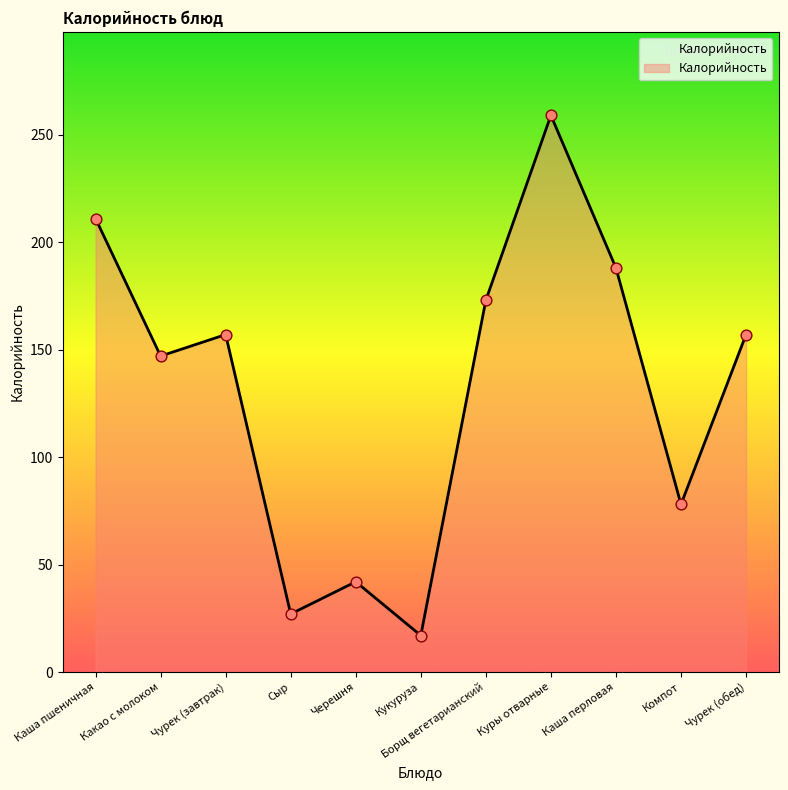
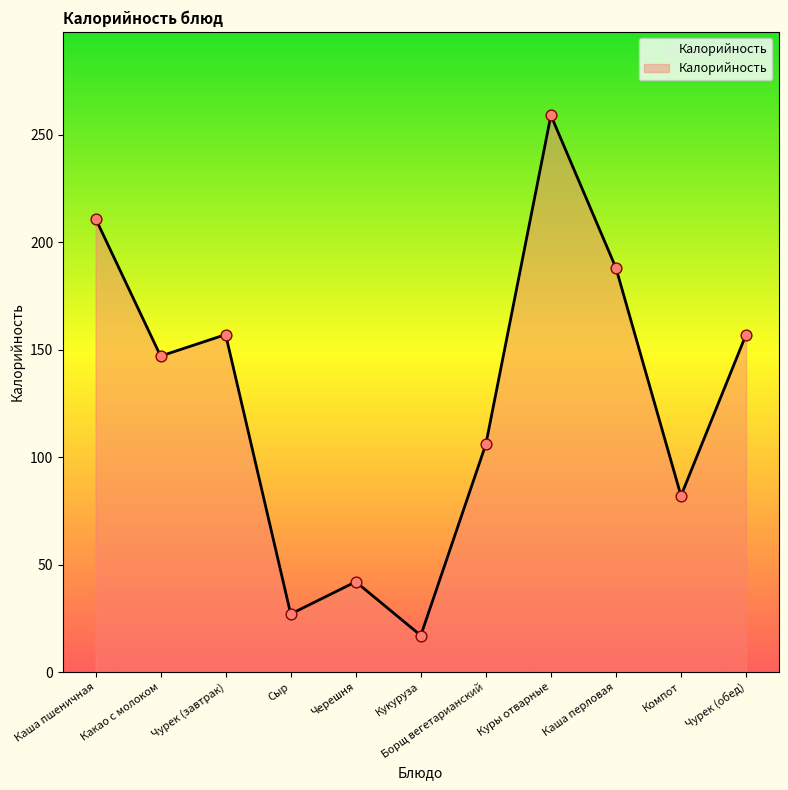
Борщ вегетарианский: 173 -> 106
Компот: 78 -> 82
